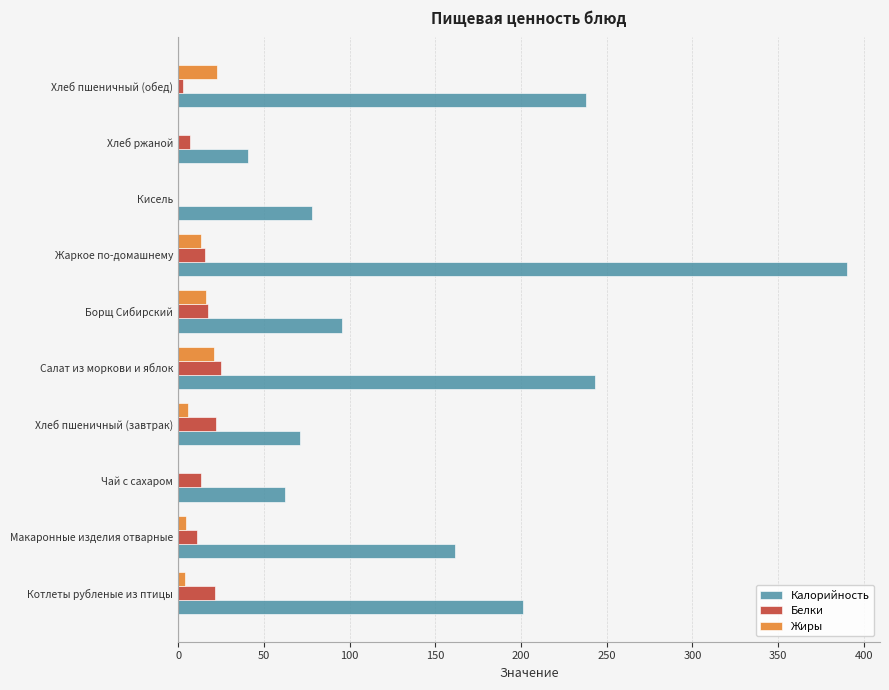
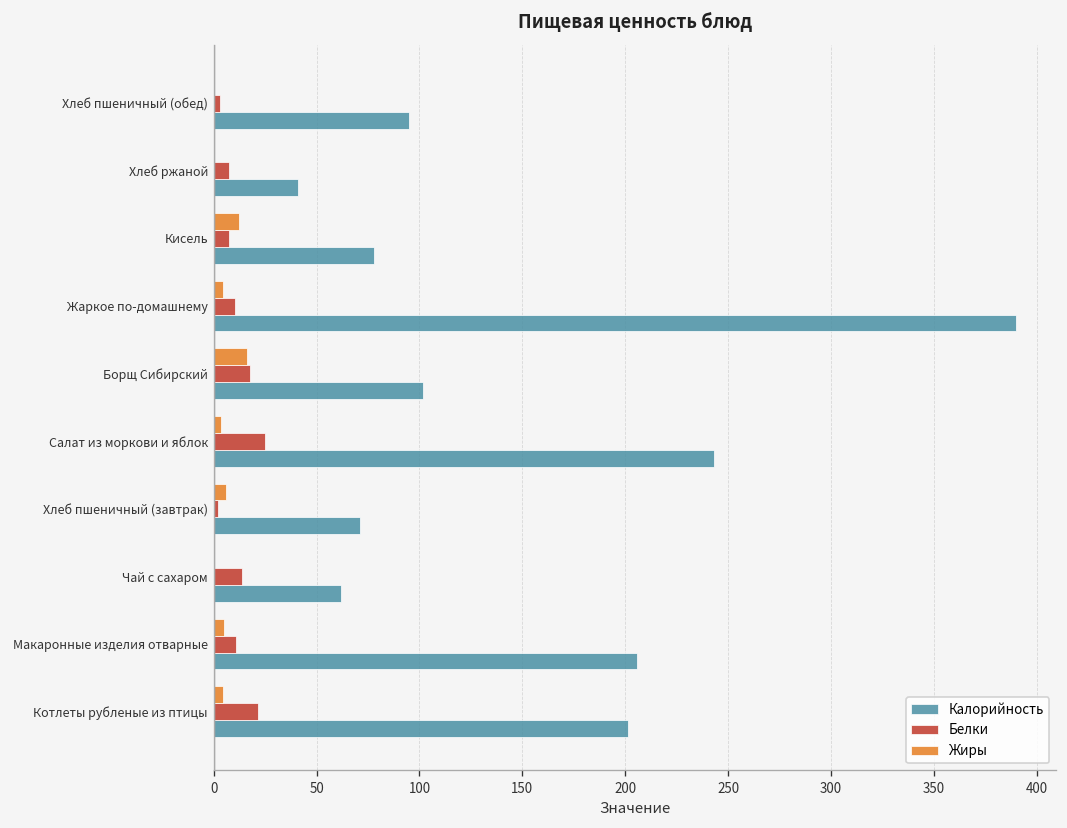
Жиры, Хлеб пшеничный (обед): 23 -> 0
Калорийность, Хлеб пшеничный (обед): 238 -> 95
Жиры, Кисель: 0 -> 12
Белки, Кисель: 0 -> 7
Жиры, Жаркое по-домашнему: 13 -> 4
Белки, Жаркое по-домашнему: 16 -> 10
Калорийность, Борщ Сибирский: 96 -> 102
Жиры, Салат из моркови и яблок: 21 -> 4
Белки, Хлеб пшеничный (завтрак): 22 -> 2
Калорийность, Макаронные изделия отварные: 161 -> 206
